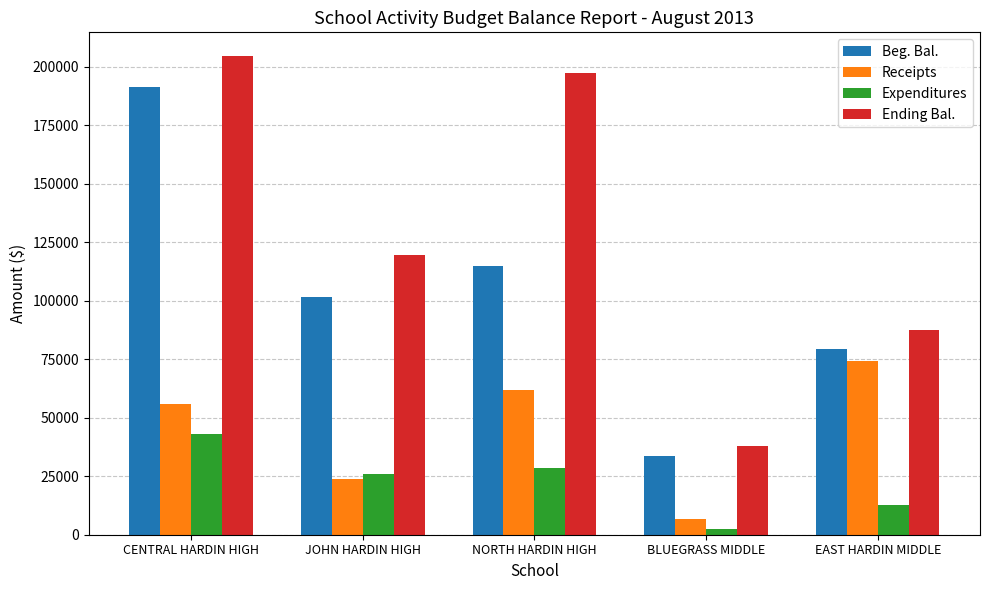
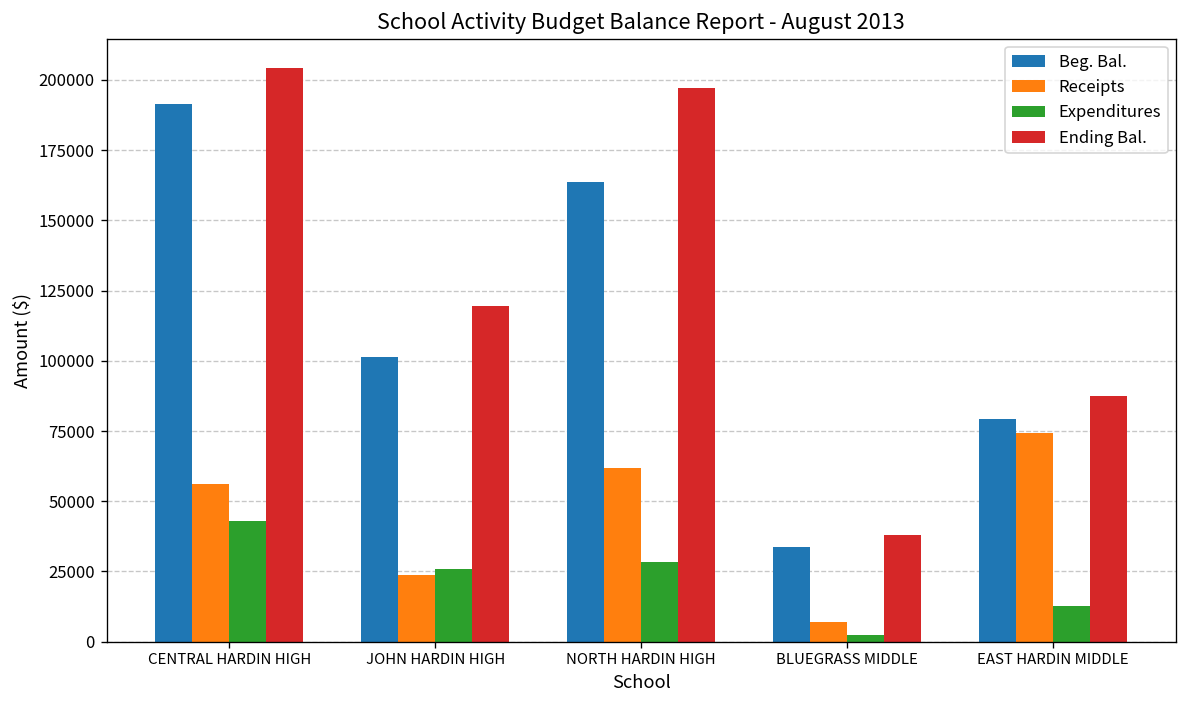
Beg. Bal., NORTH HARDIN HIGH: 115000 -> 164000
